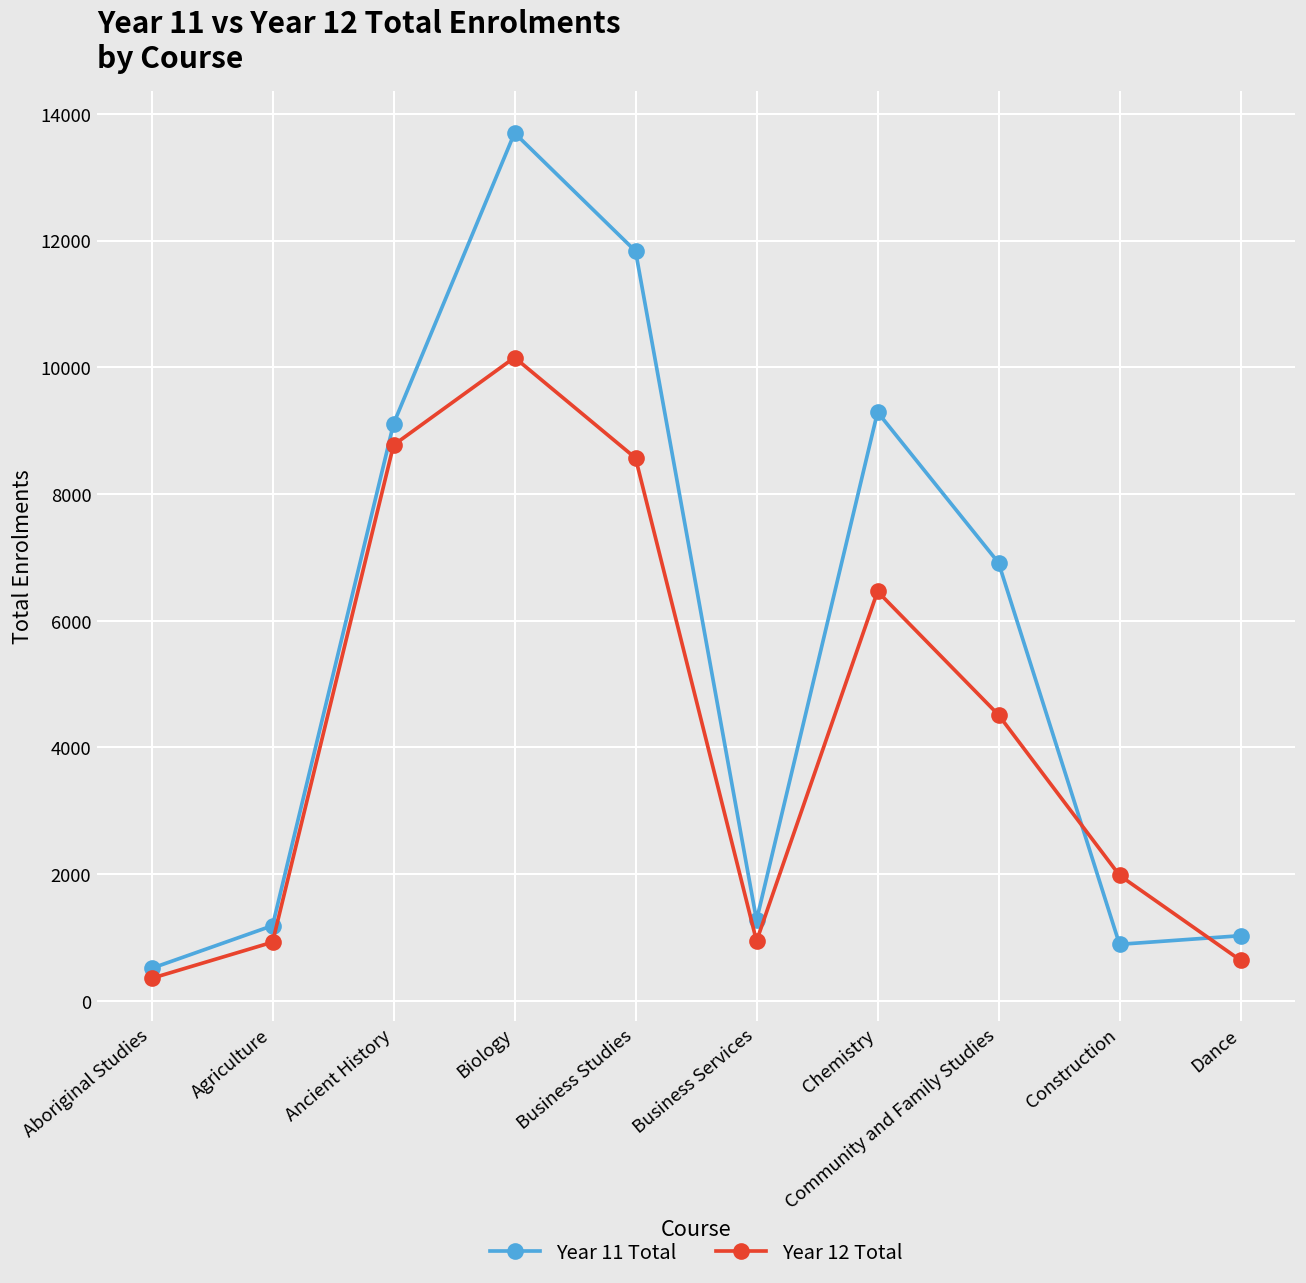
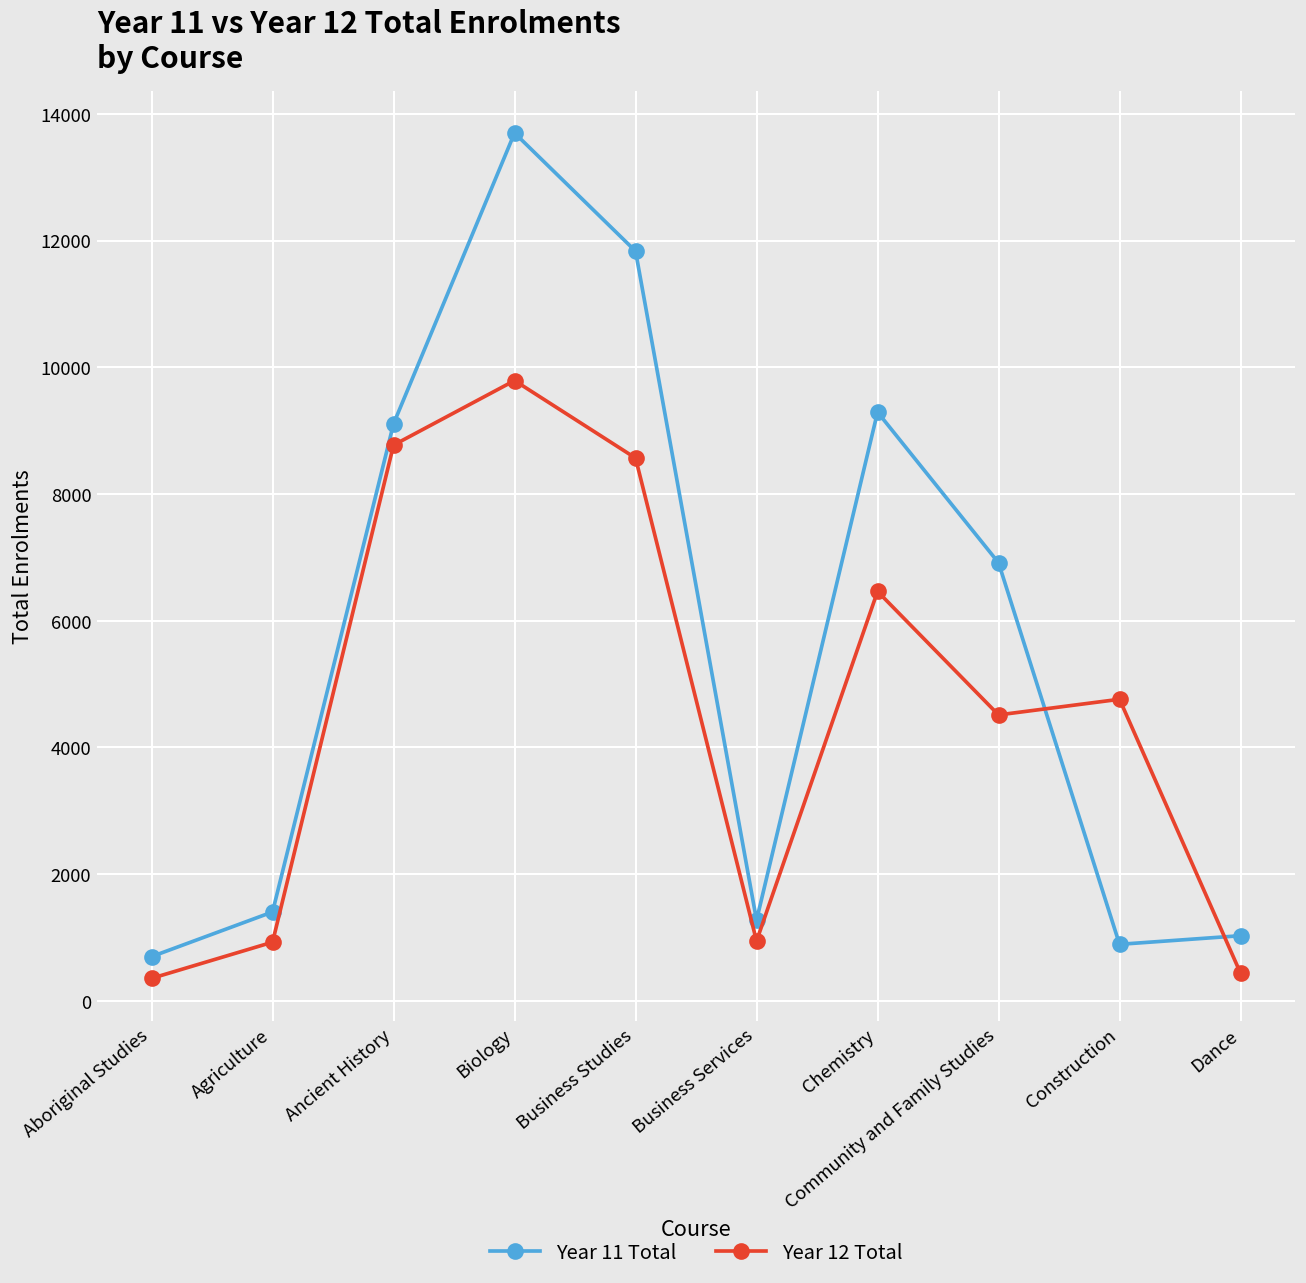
Year 11 Total, Aboriginal Studies: 500 -> 700
Year 11 Total, Agriculture: 1200 -> 1400
Year 12 Total, Biology: 10200 -> 9800
Year 12 Total, Construction: 2000 -> 4800
Year 12 Total, Dance: 600 -> 400
